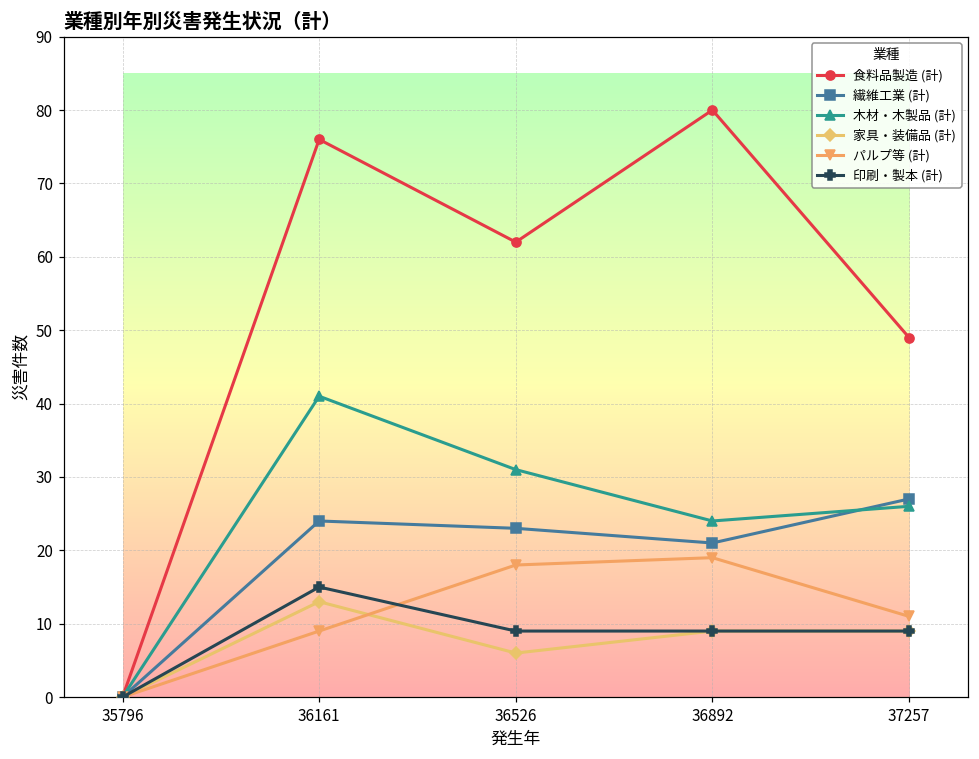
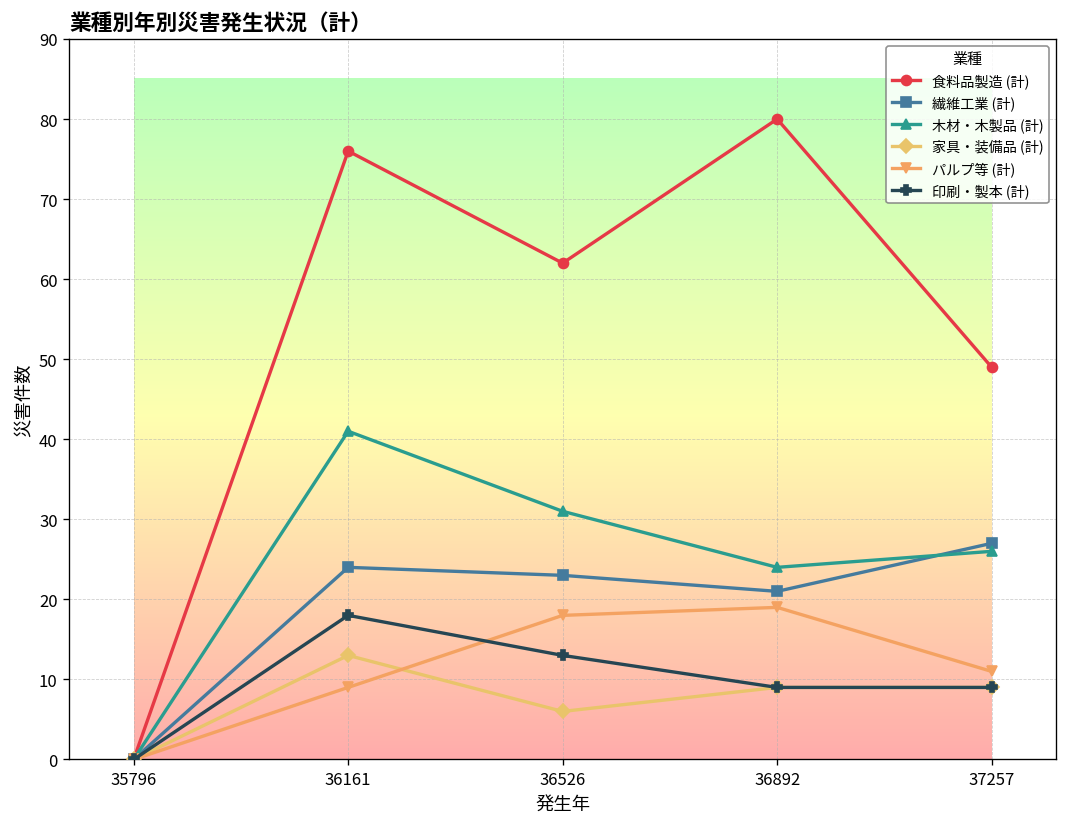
印刷・製本 (計), 36161: 15 -> 18
印刷・製本 (計), 36526: 9 -> 13
